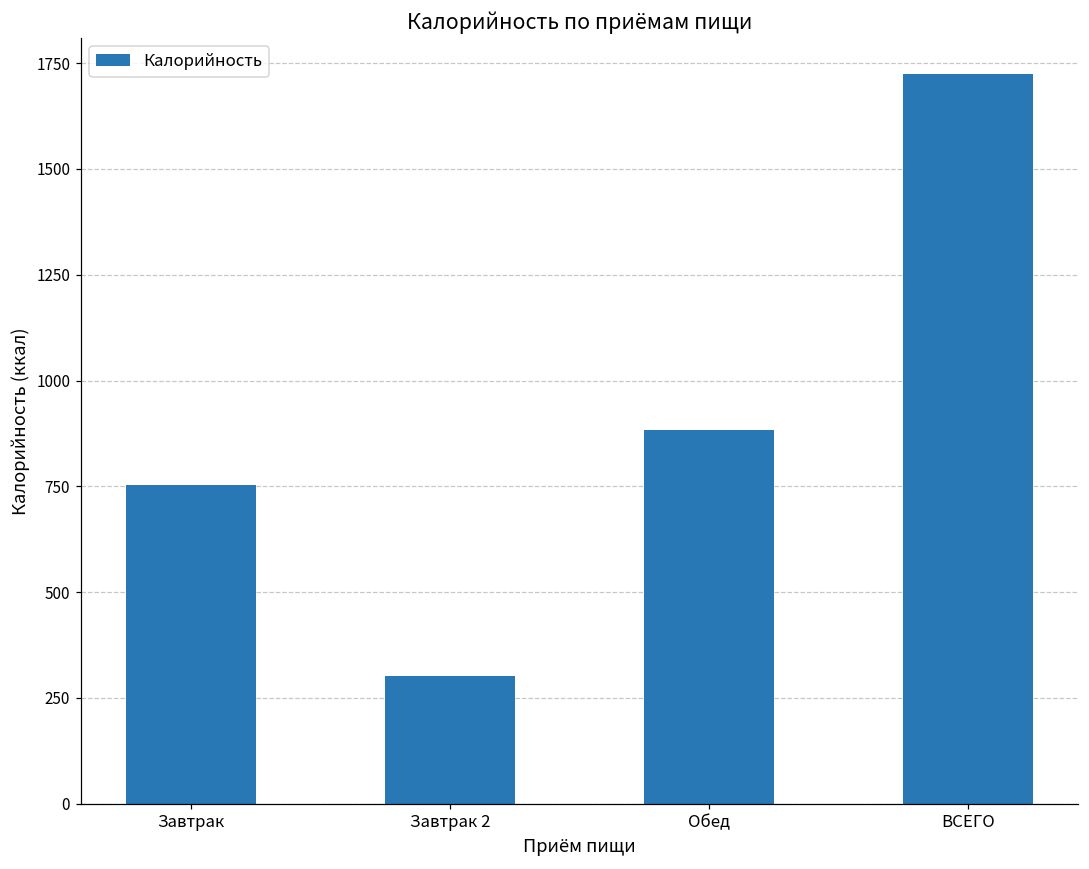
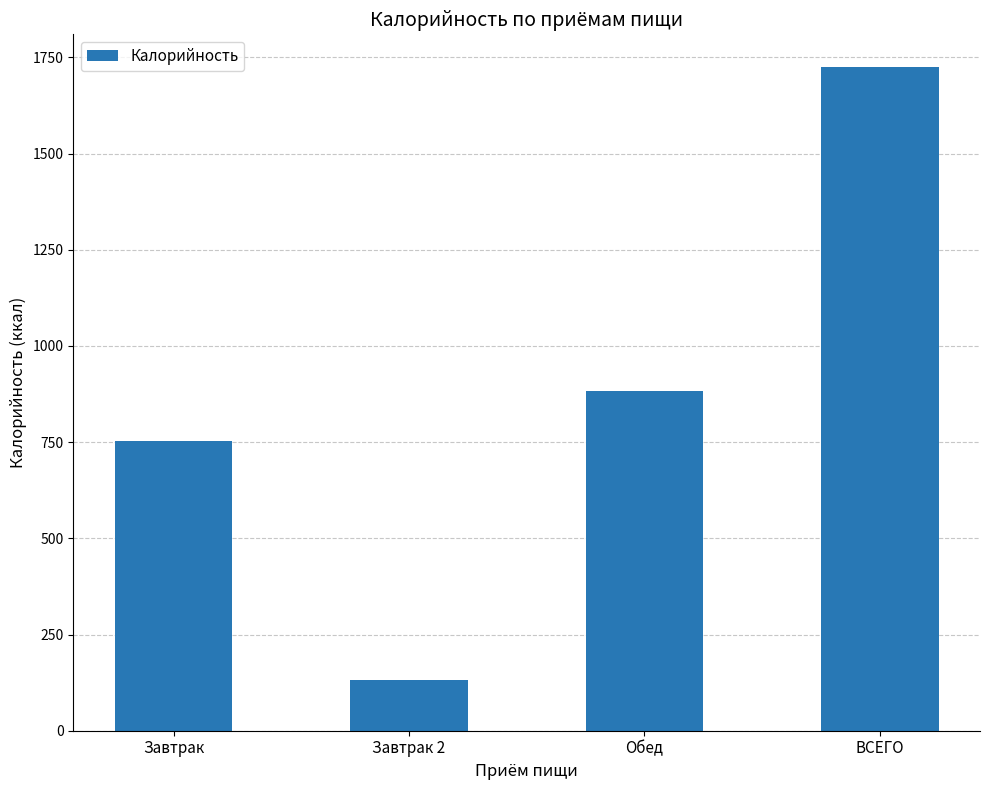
Завтрак 2: 300 -> 130
